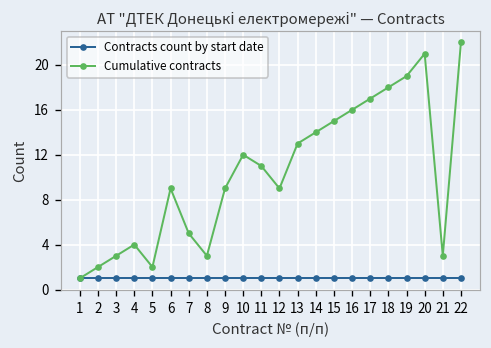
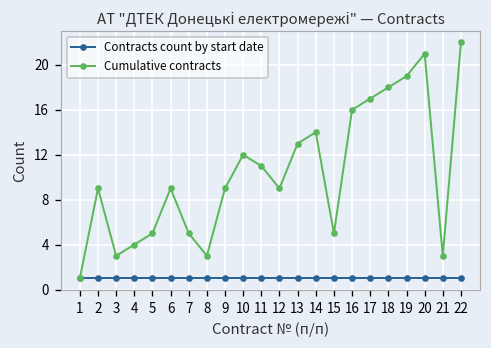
Cumulative contracts, 2: 2 -> 9
Cumulative contracts, 5: 2 -> 5
Cumulative contracts, 15: 15 -> 5
